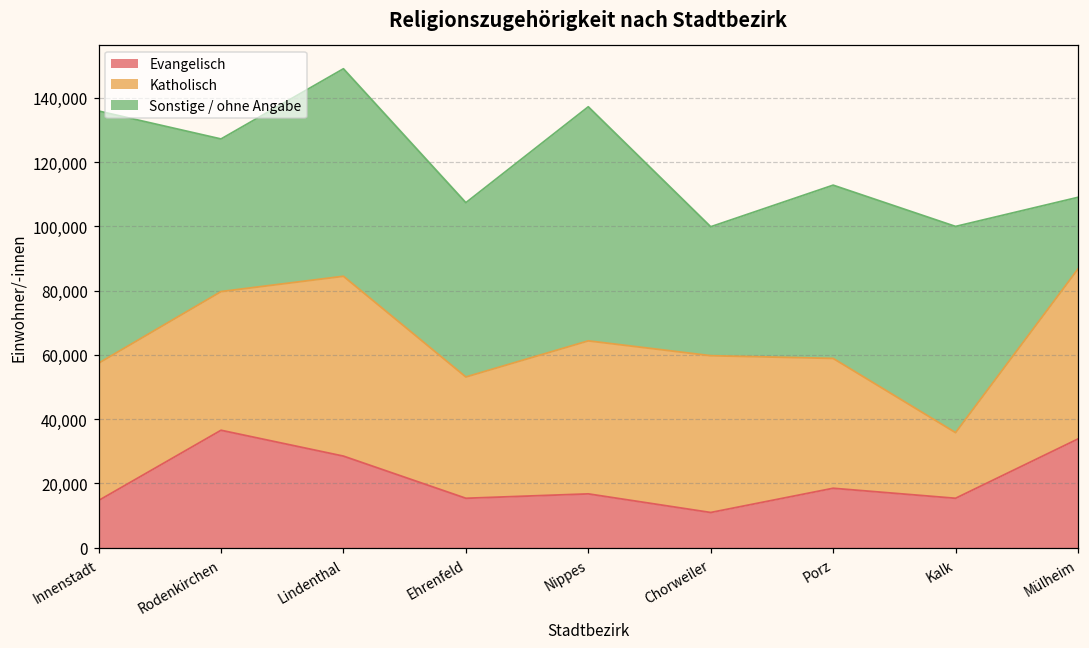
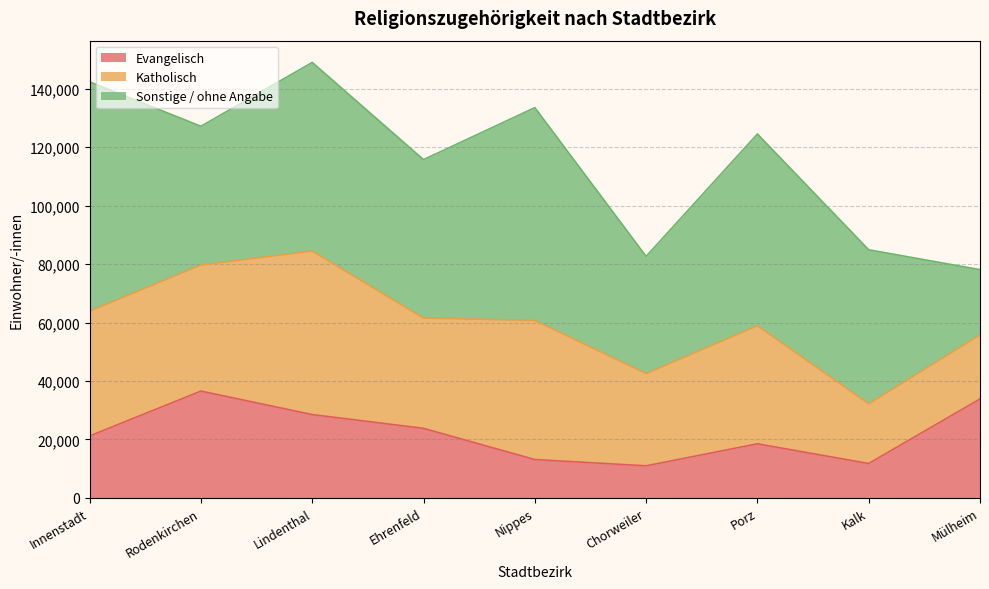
Evangelisch, Innenstadt: 15,000 -> 21,000
Evangelisch, Ehrenfeld: 15,000 -> 24,000
Evangelisch, Nippes: 17,000 -> 13,000
Katholisch, Chorweiler: 49,000 -> 32,000
Sonstige / ohne Angabe, Porz: 54,000 -> 66,000
Evangelisch, Kalk: 15,000 -> 12,000
Sonstige / ohne Angabe, Kalk: 64,000 -> 53,000
Katholisch, Mülheim: 53,000 -> 22,000
